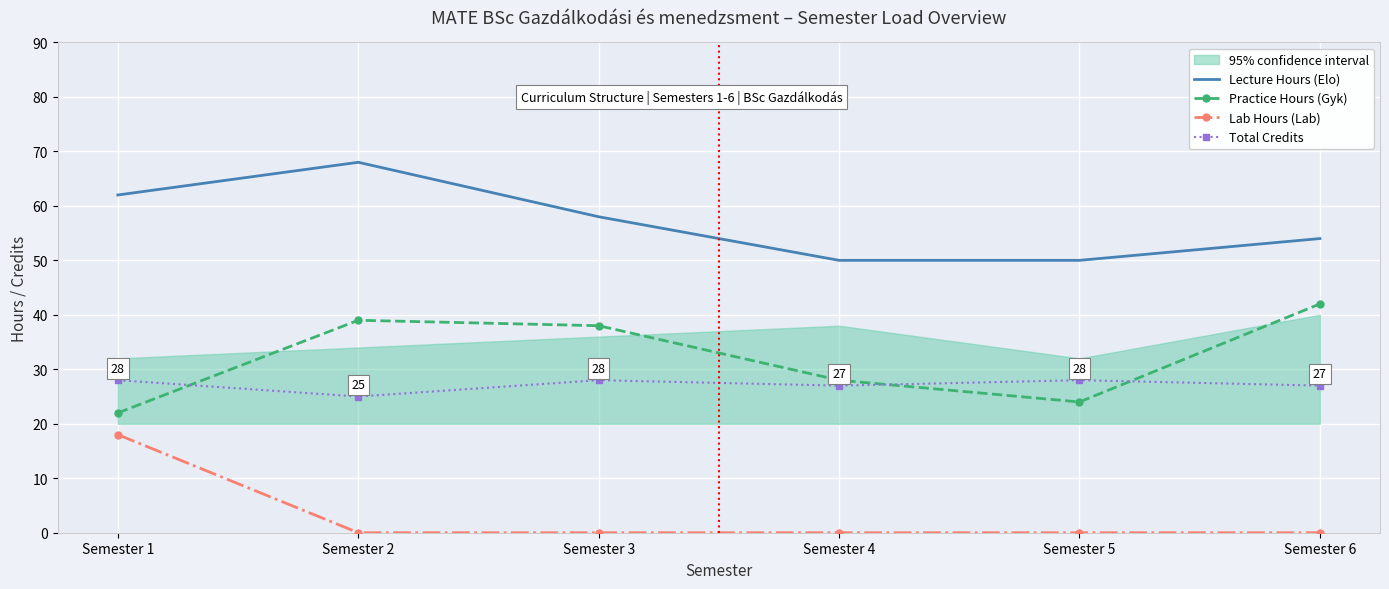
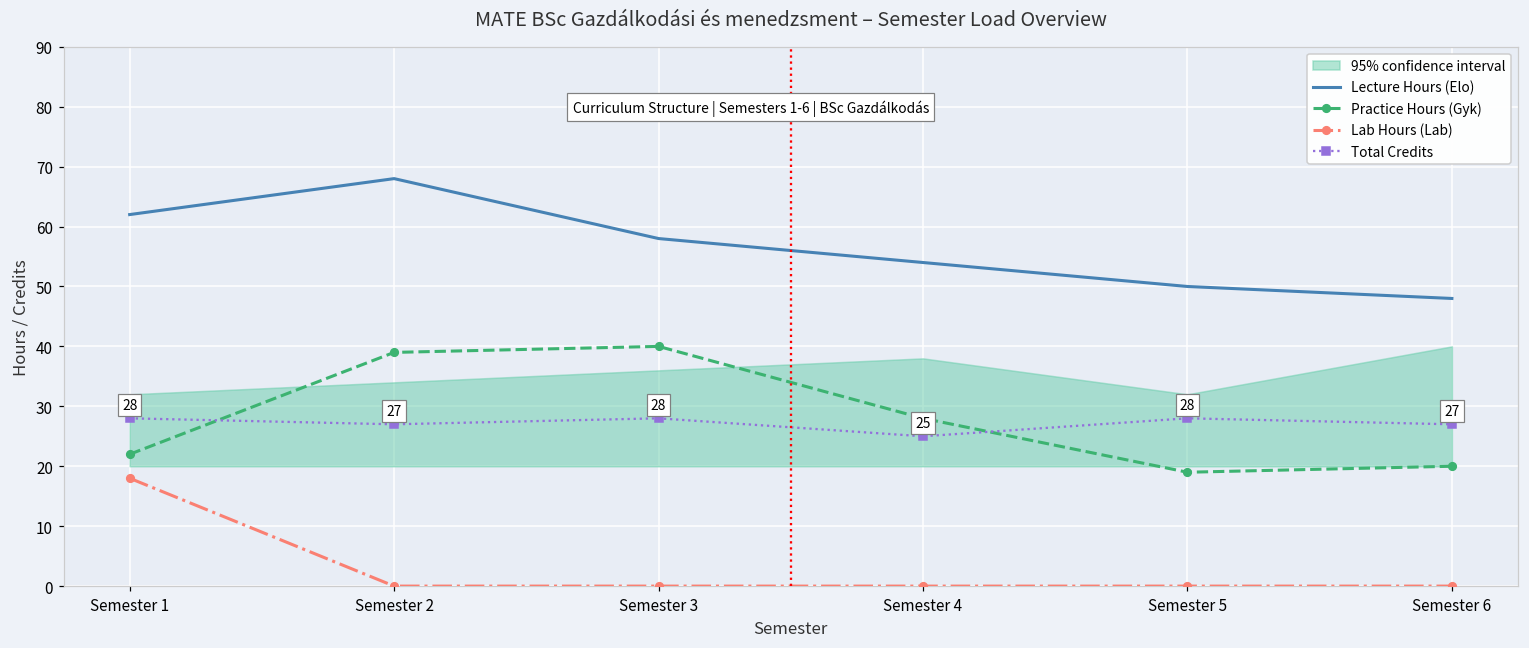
Total Credits, Semester 2: 25 -> 27
Practice Hours (Gyk), Semester 3: 38 -> 40
Lecture Hours (Elo), Semester 4: 50 -> 54
Total Credits, Semester 4: 27 -> 25
Practice Hours (Gyk), Semester 5: 24 -> 19
Lecture Hours (Elo), Semester 6: 54 -> 48
Practice Hours (Gyk), Semester 6: 42 -> 20
